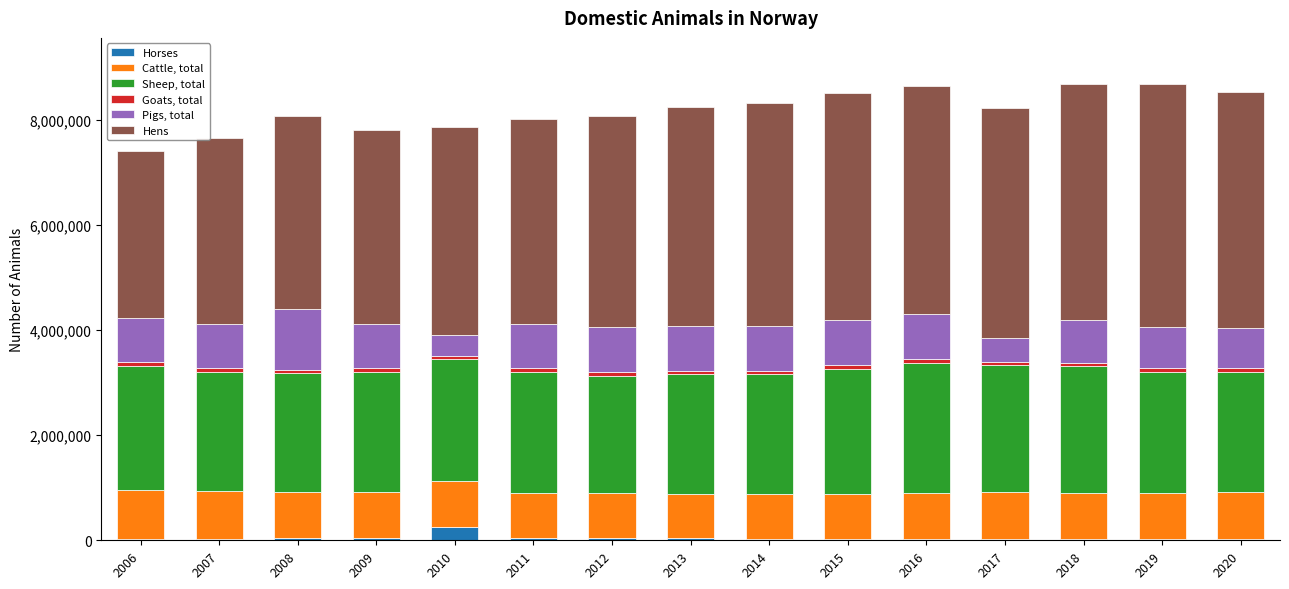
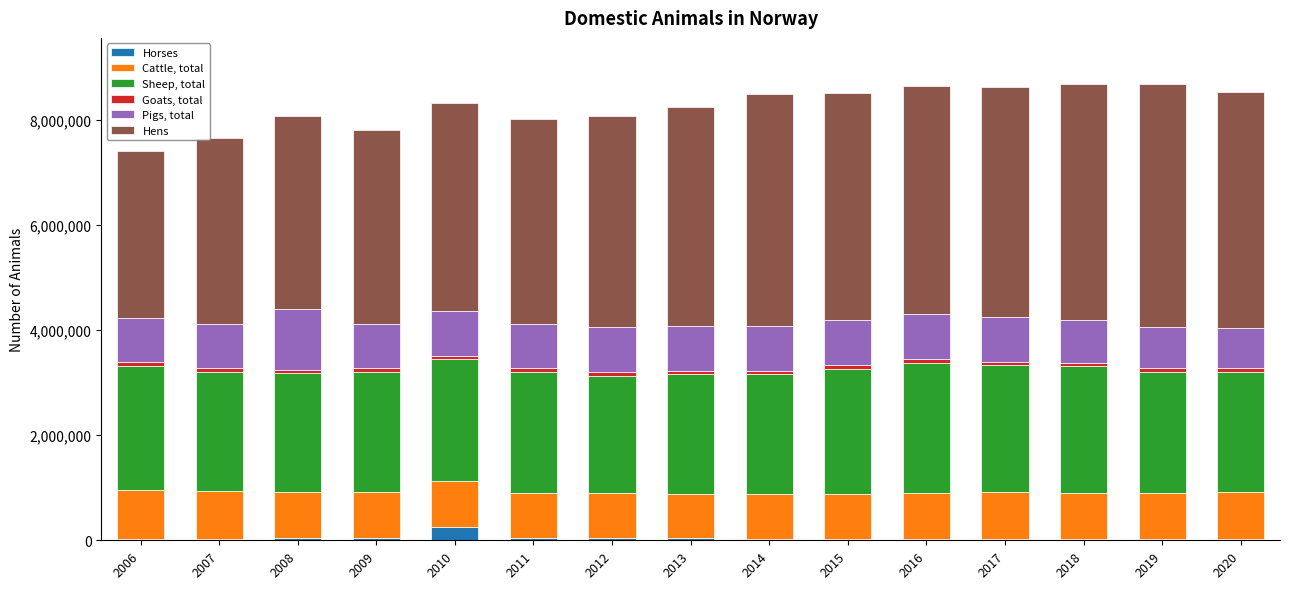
Pigs, total, 2010: 400,000 -> 900,000
Hens, 2014: 4,200,000 -> 4,400,000
Pigs, total, 2017: 400,000 -> 900,000
